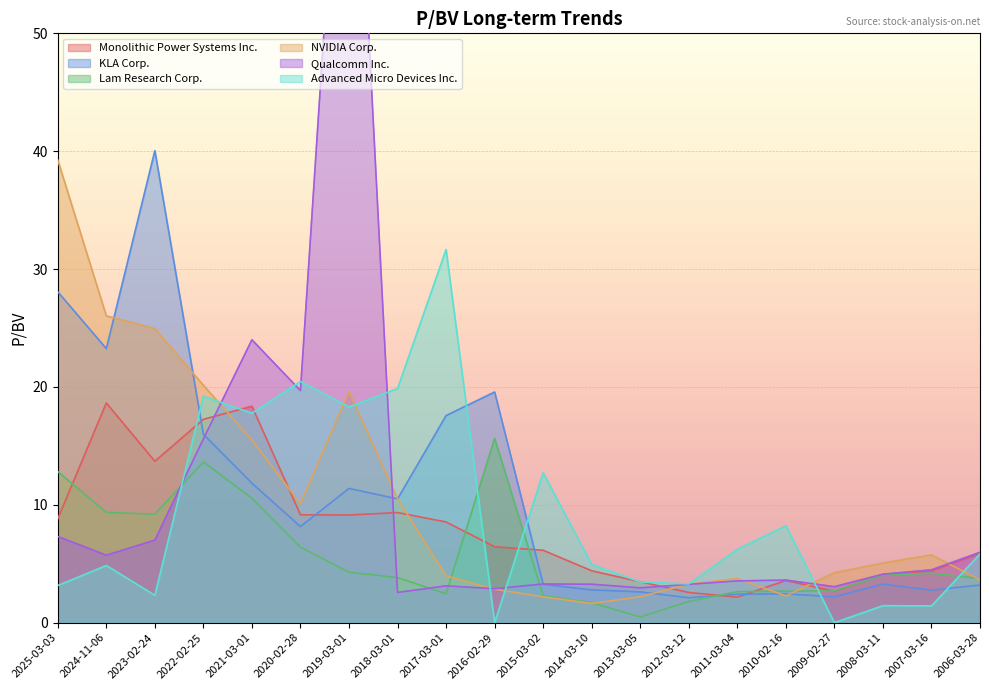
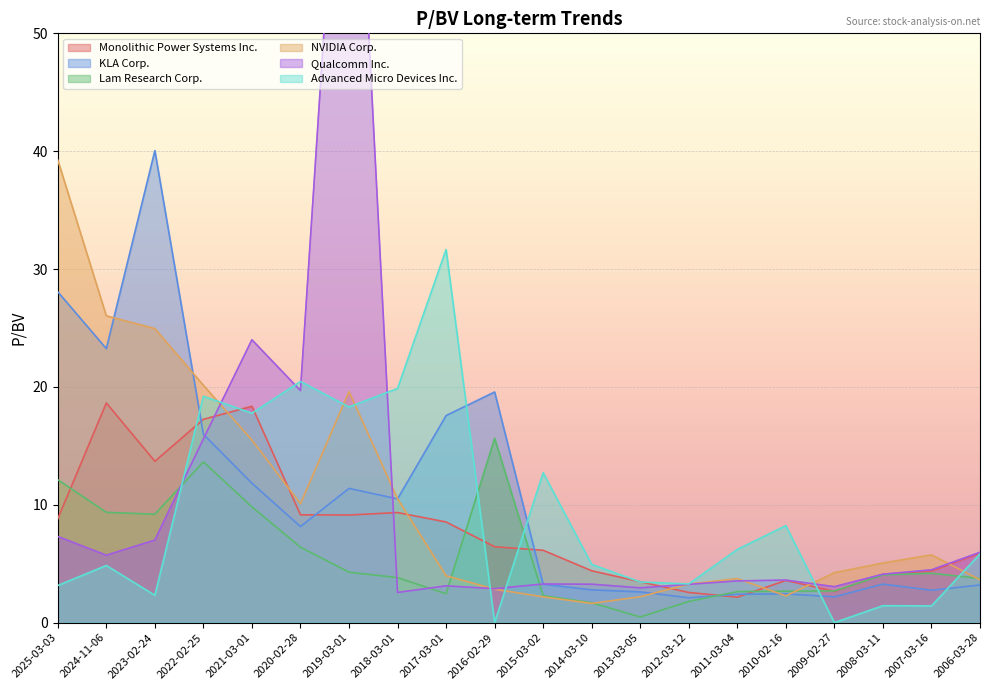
Lam Research Corp., 2025-03-03: 12.8 -> 12.1
Lam Research Corp., 2021-03-01: 10.6 -> 9.8
